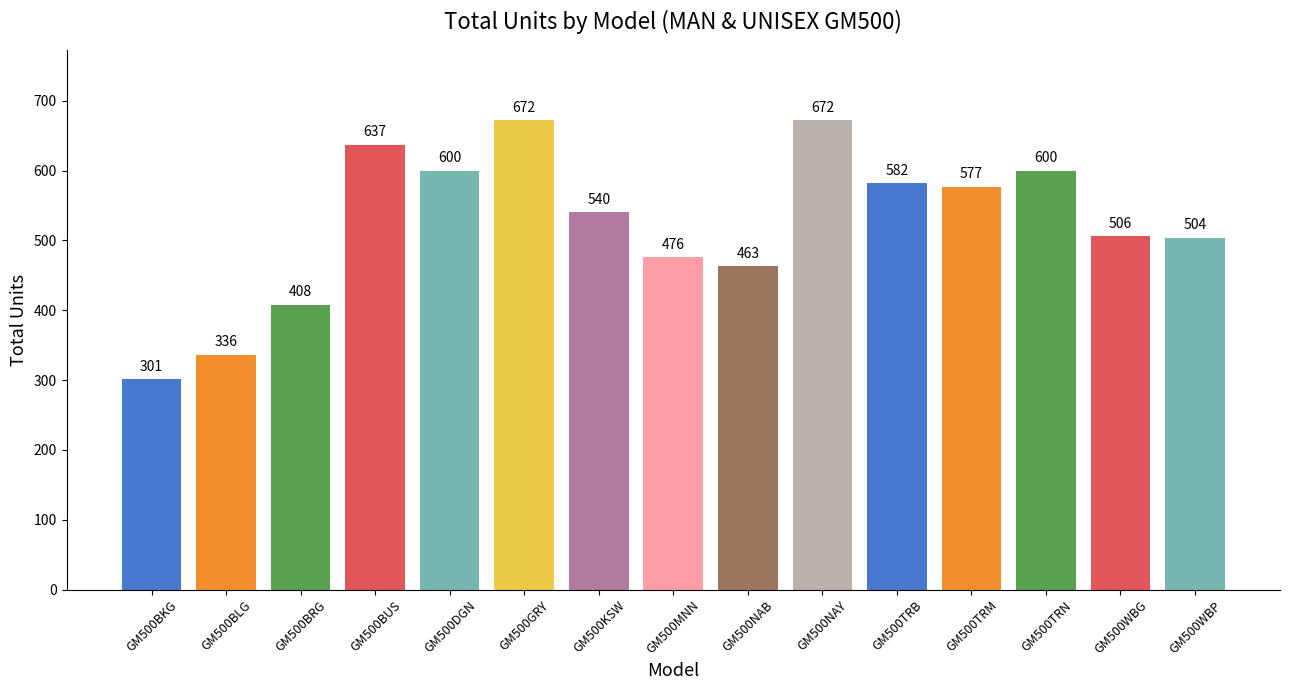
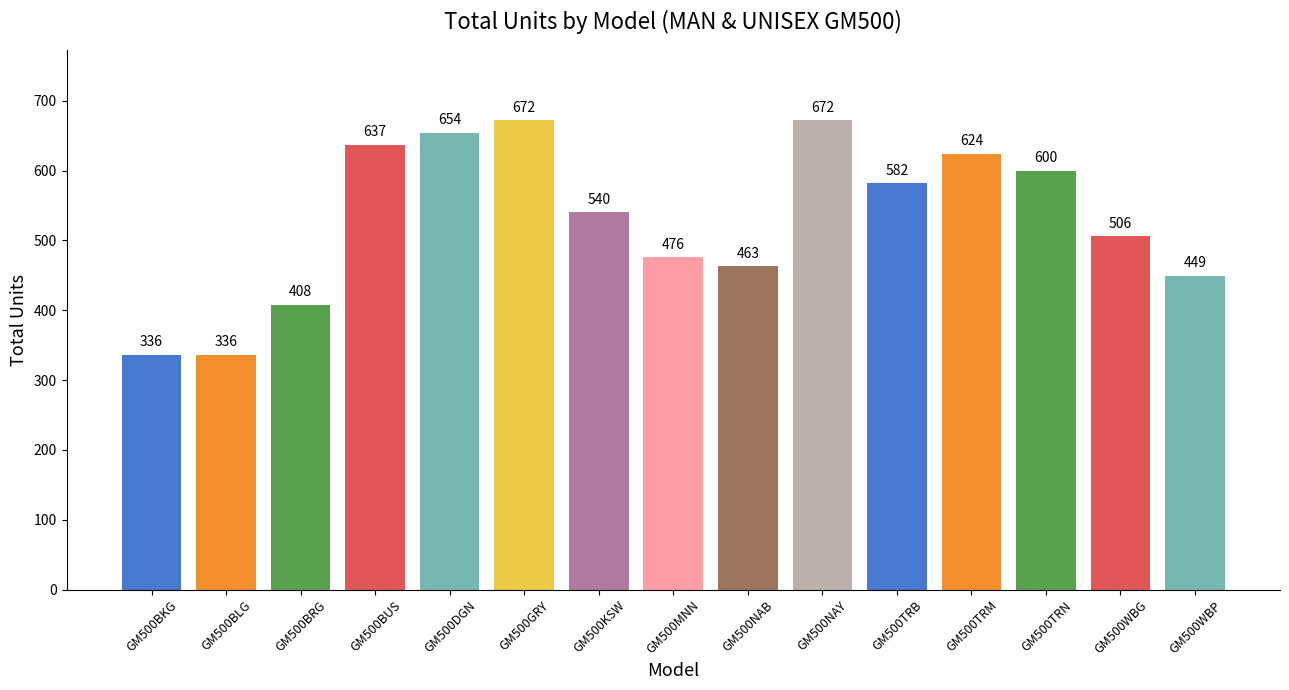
GM500BKG: 301 -> 336
GM500DGN: 600 -> 654
GM500TRM: 577 -> 624
GM500WBP: 504 -> 449
